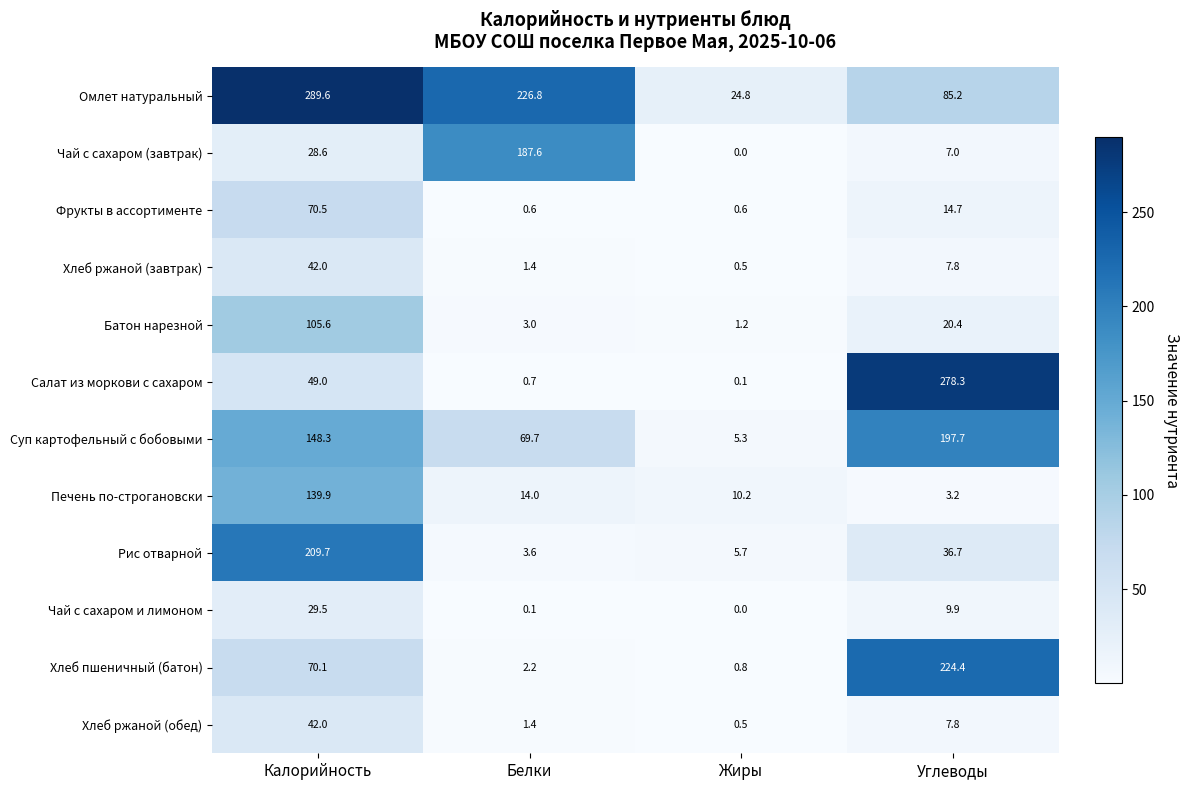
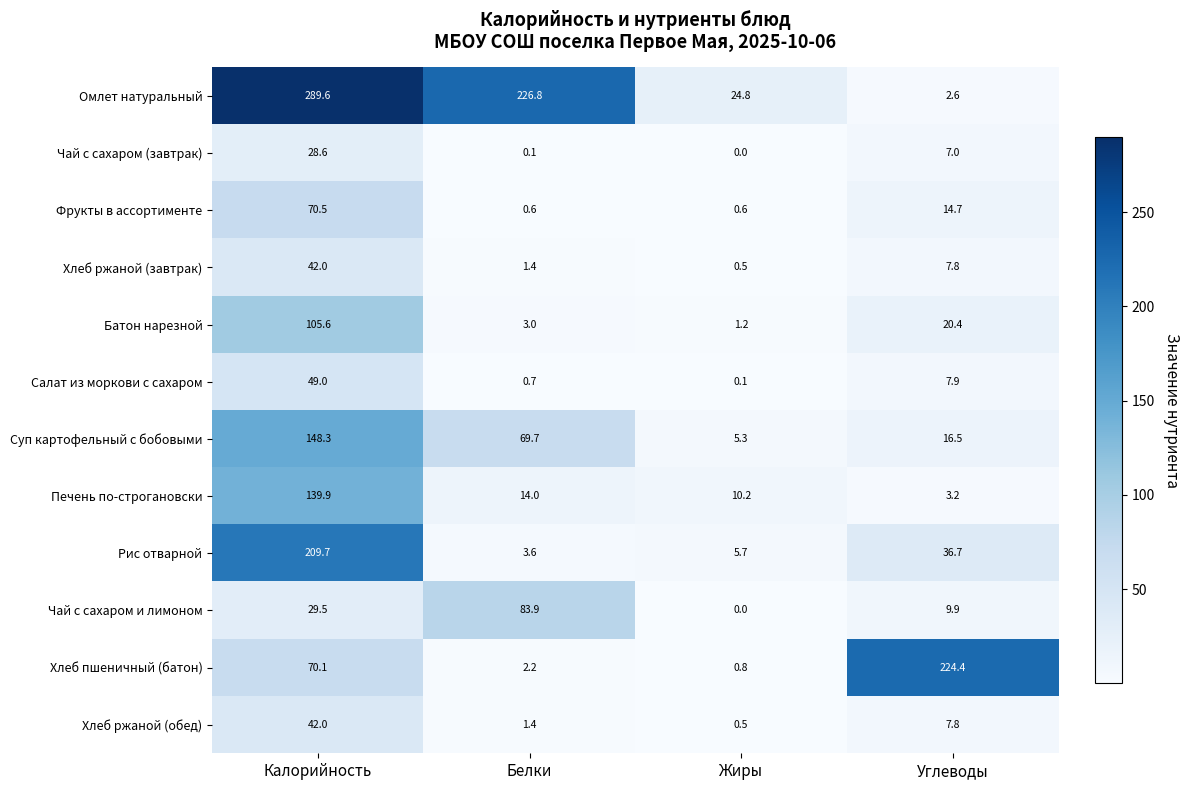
Омлет натуральный, Углеводы: 85.2 -> 2.6
Чай с сахаром (завтрак), Белки: 187.6 -> 0.1
Салат из моркови с сахаром, Углеводы: 278.3 -> 7.9
Суп картофельный с бобовыми, Углеводы: 197.7 -> 16.5
Чай с сахаром и лимоном, Белки: 0.1 -> 83.9
